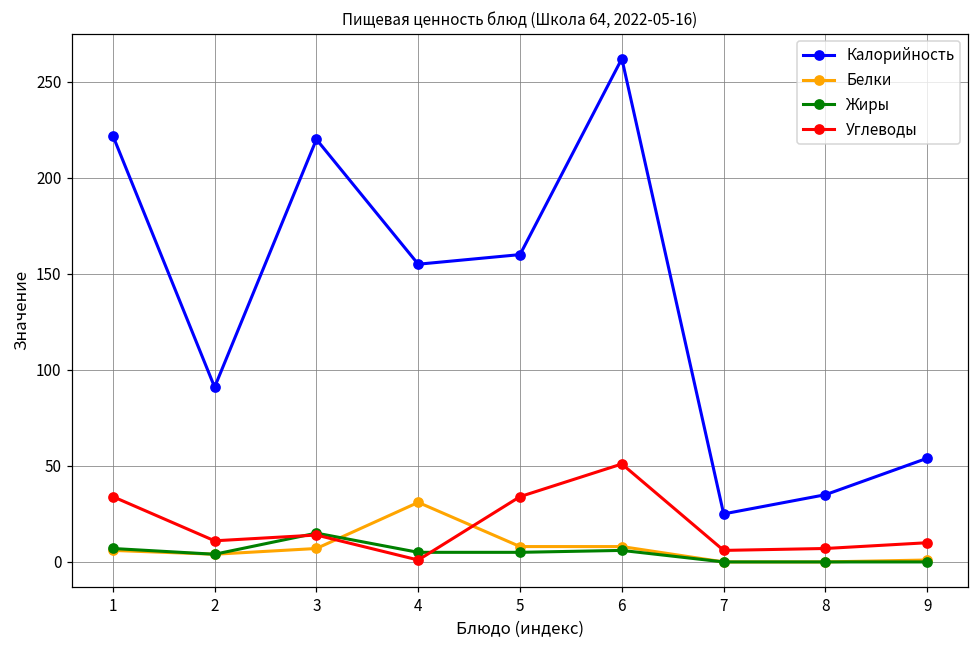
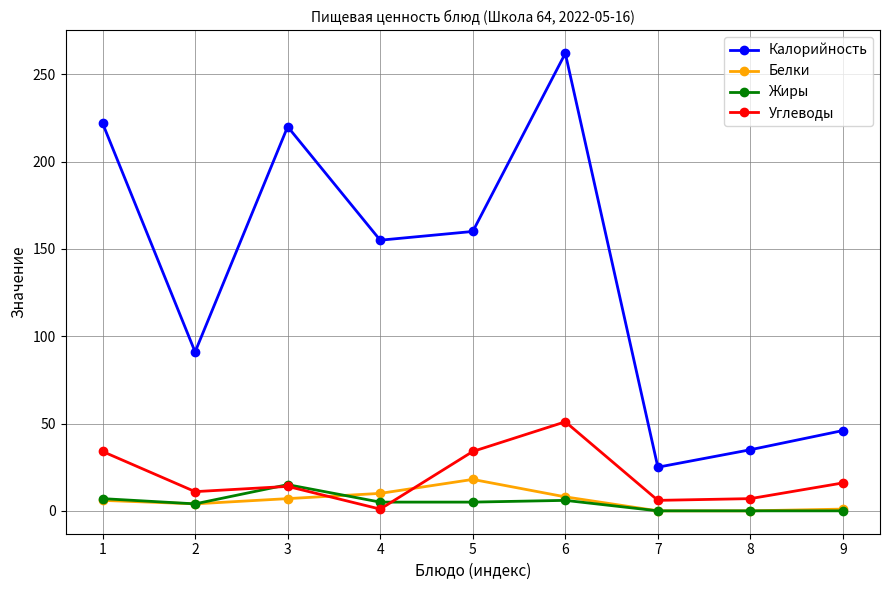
Белки, 4: 31 -> 10
Белки, 5: 8 -> 18
Калорийность, 9: 54 -> 46
Углеводы, 9: 10 -> 16
